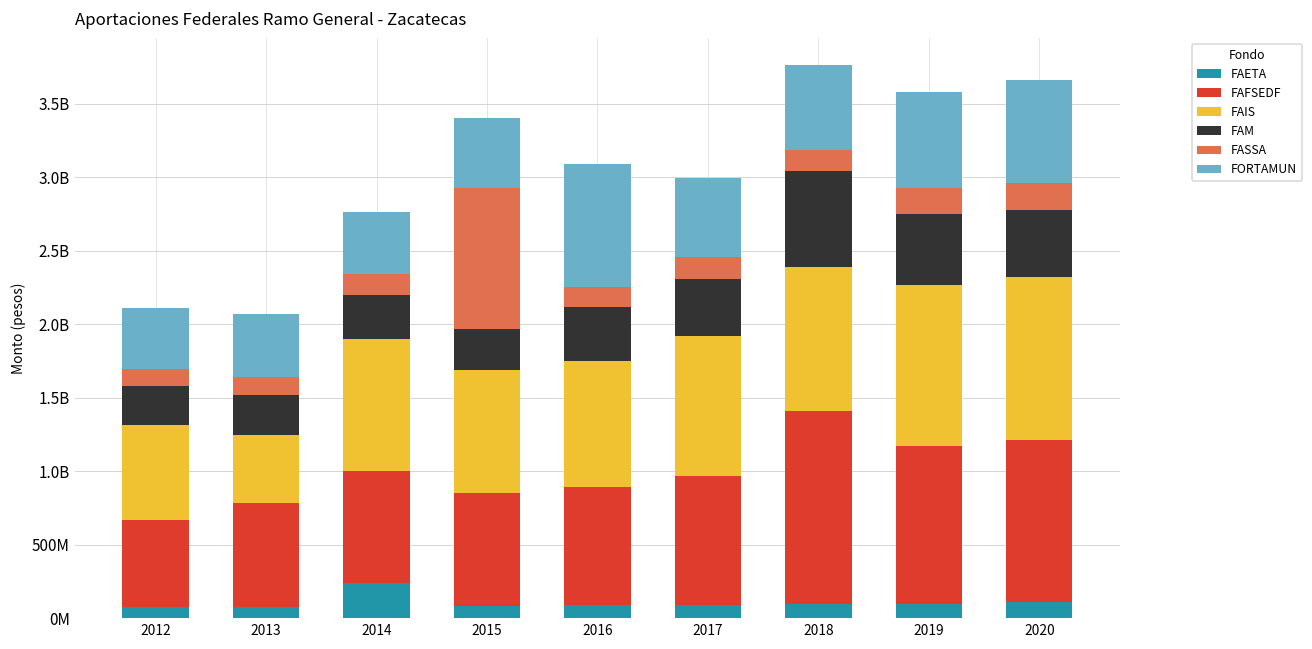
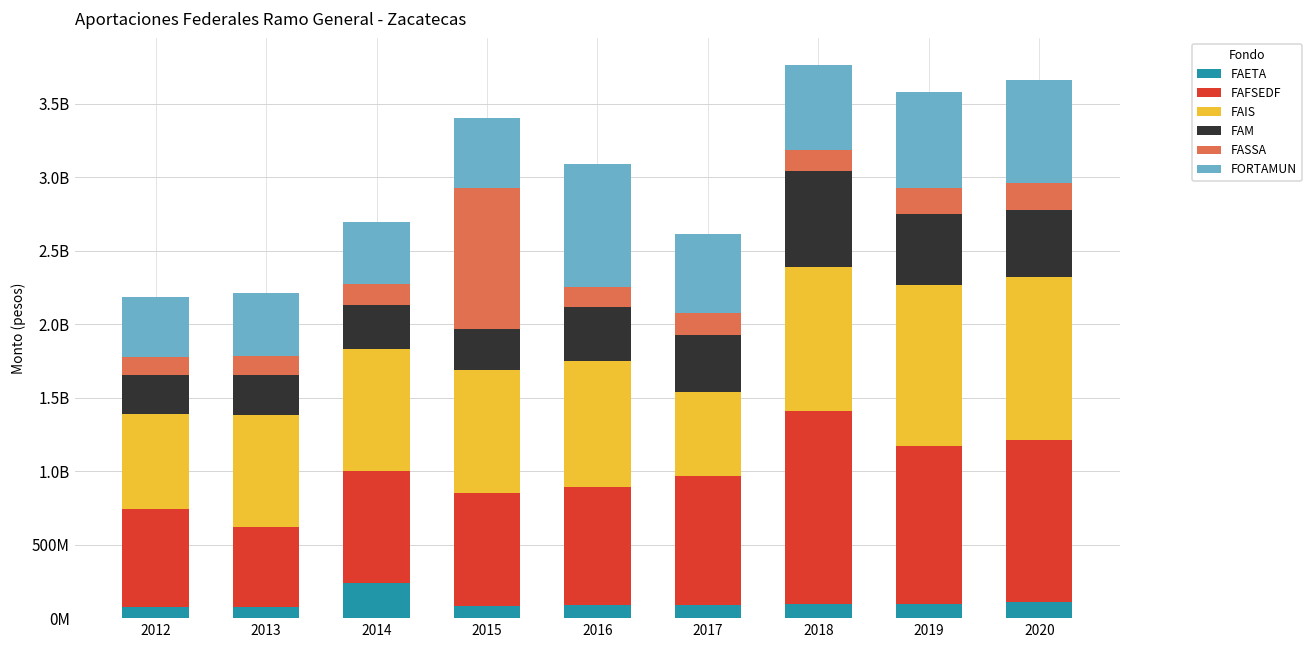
FAFSEDF, 2012: 590000000 -> 670000000
FAFSEDF, 2013: 710000000 -> 540000000
FAIS, 2013: 460000000 -> 760000000
FAIS, 2014: 900000000 -> 830000000
FAIS, 2017: 950000000 -> 570000000
